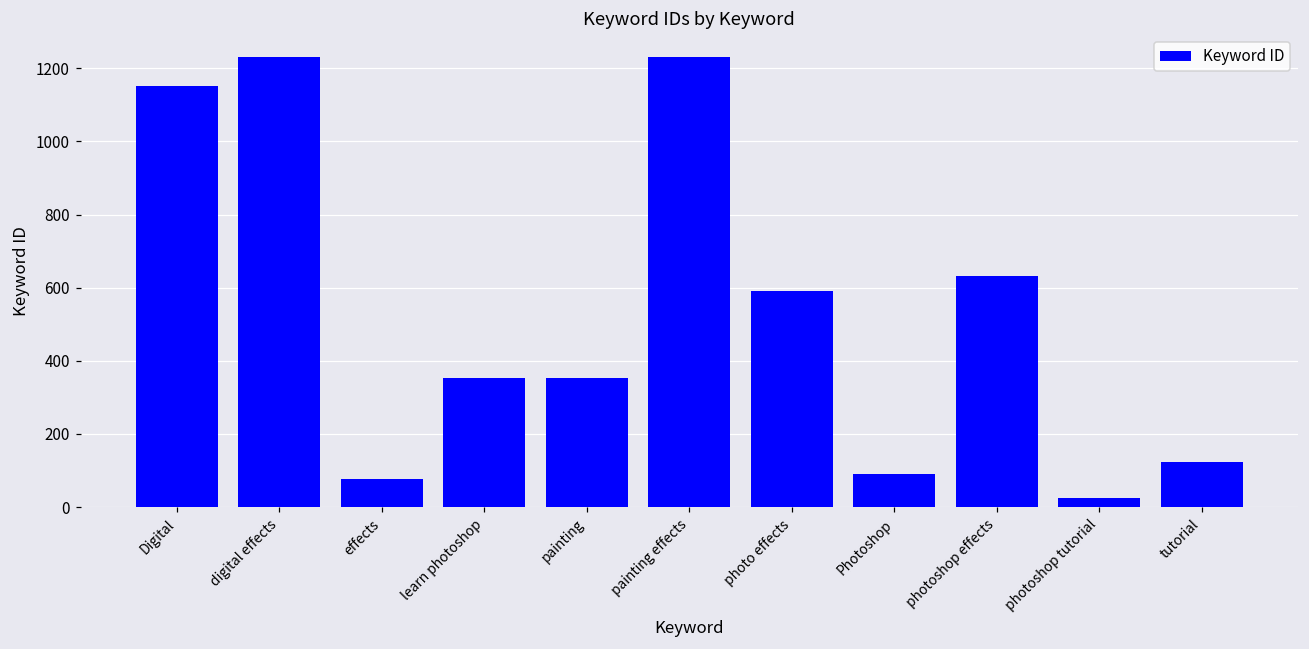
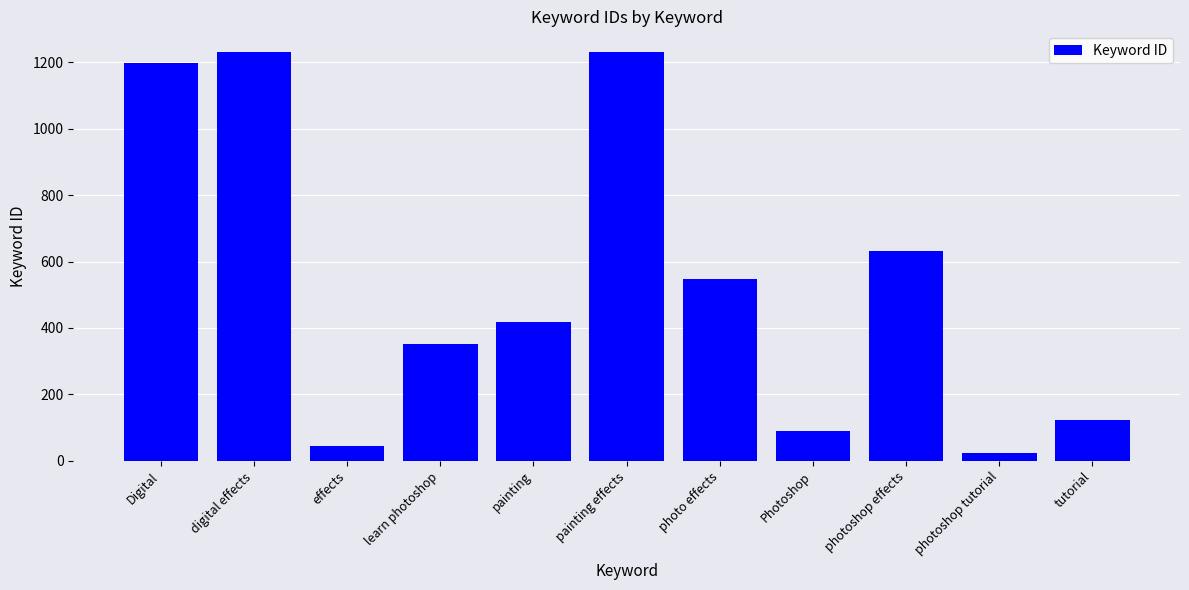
Digital: 1150 -> 1200
effects: 80 -> 50
painting: 350 -> 420
photo effects: 590 -> 550
